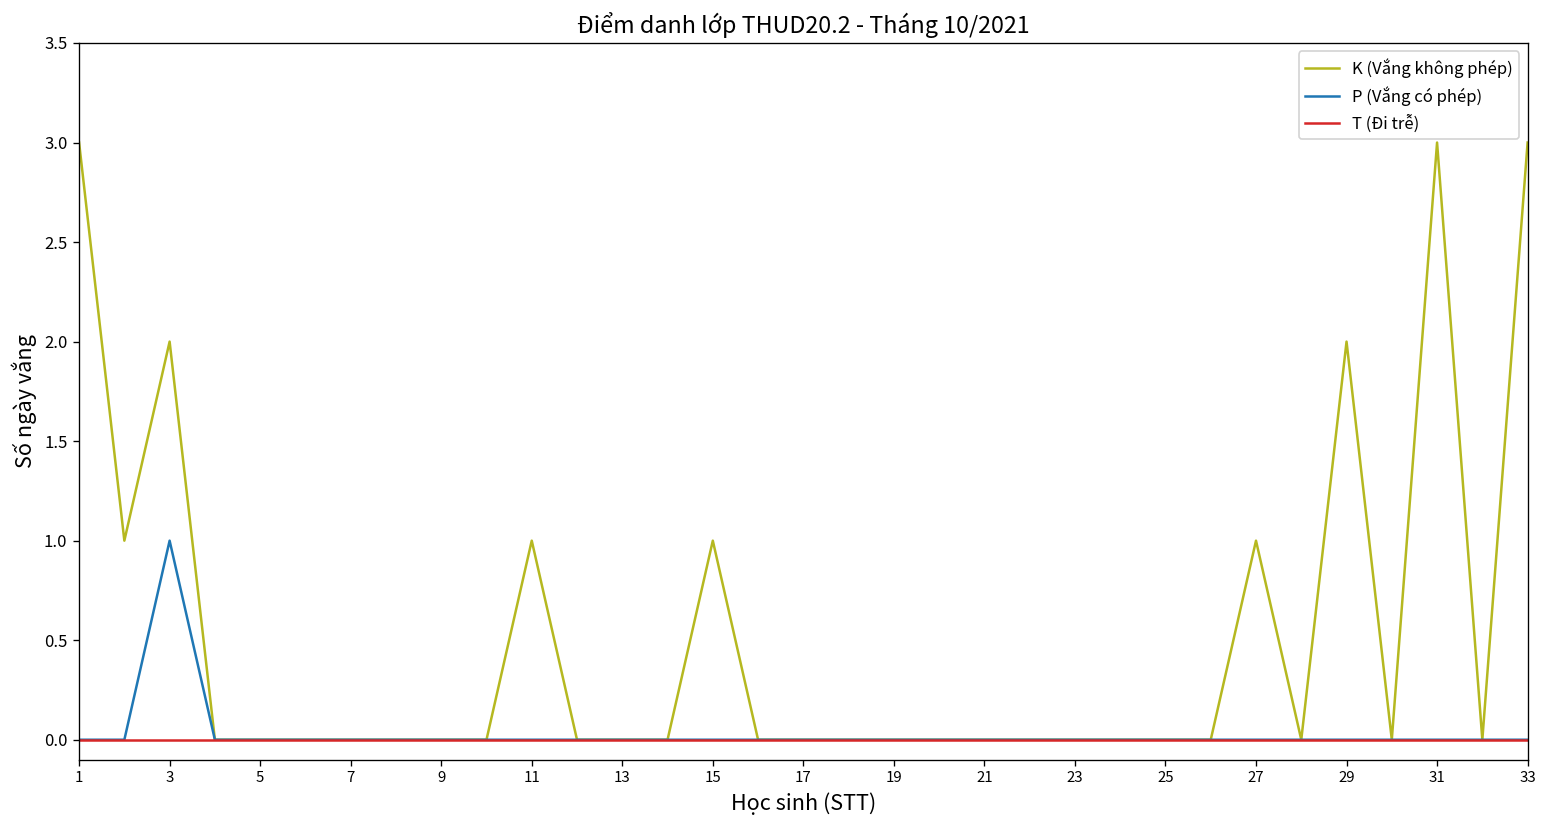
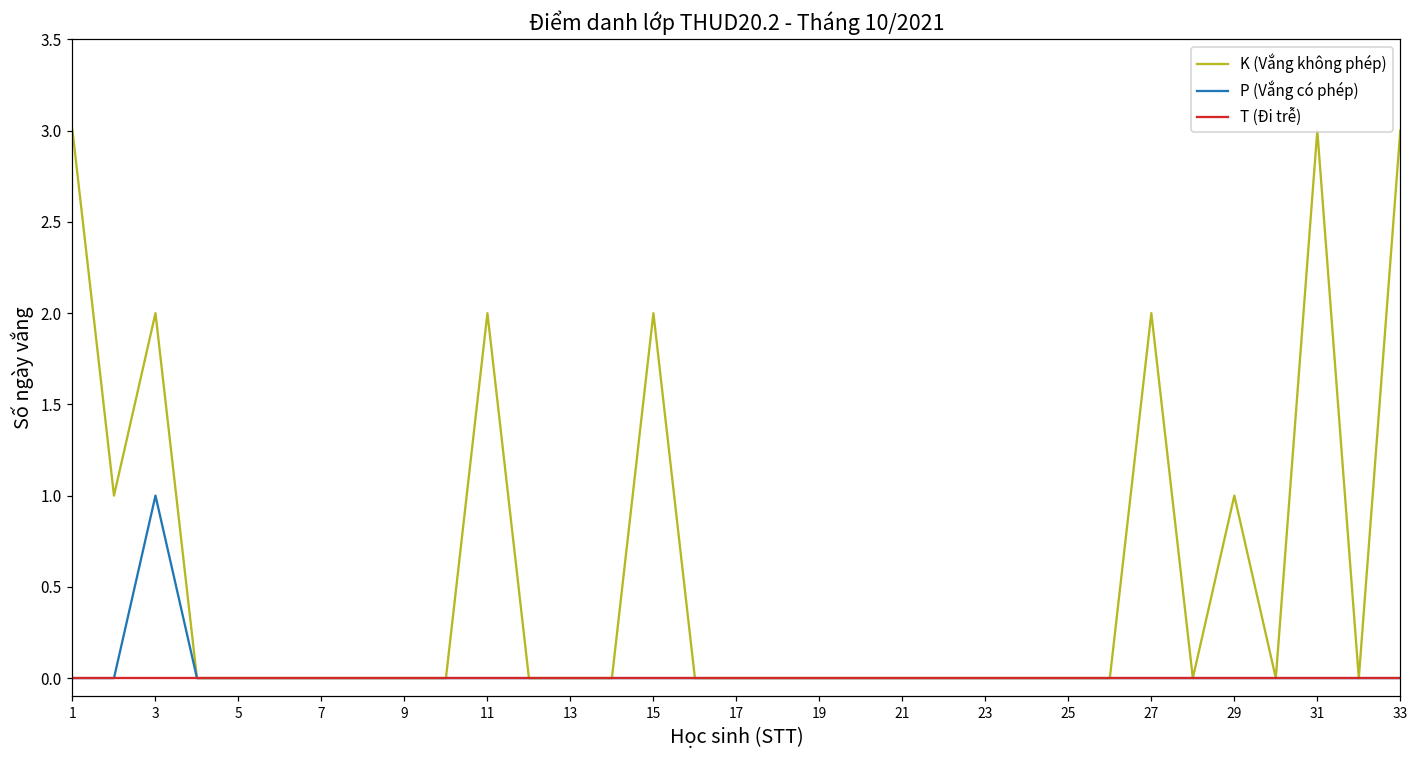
K (Vắng không phép), 11: 1 -> 2
K (Vắng không phép), 15: 1 -> 2
K (Vắng không phép), 27: 1 -> 2
K (Vắng không phép), 29: 2 -> 1
